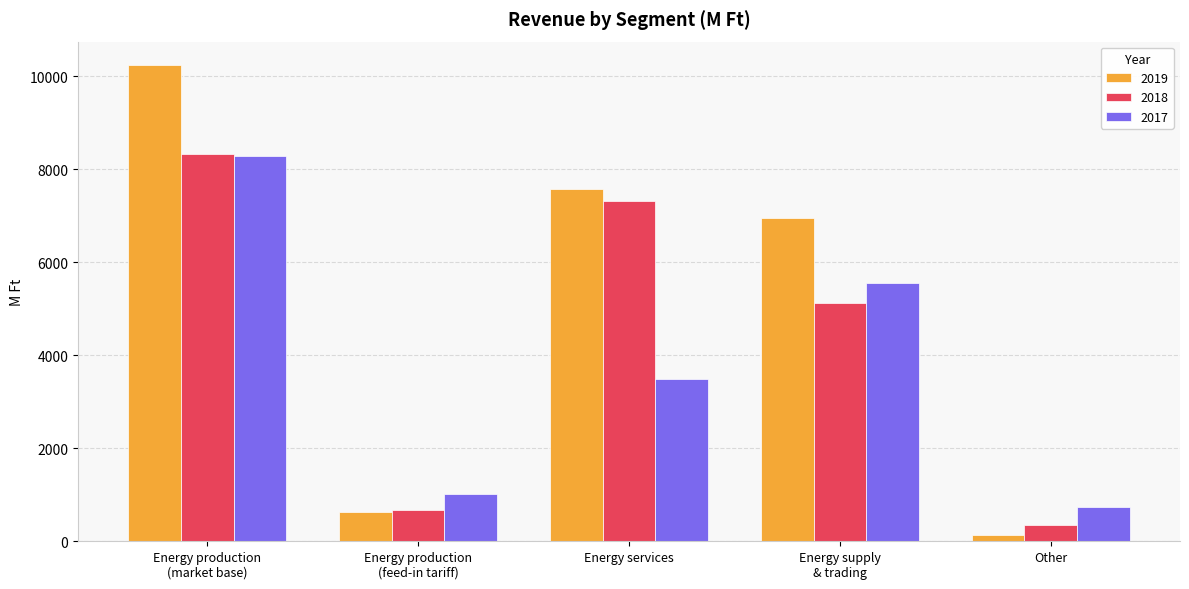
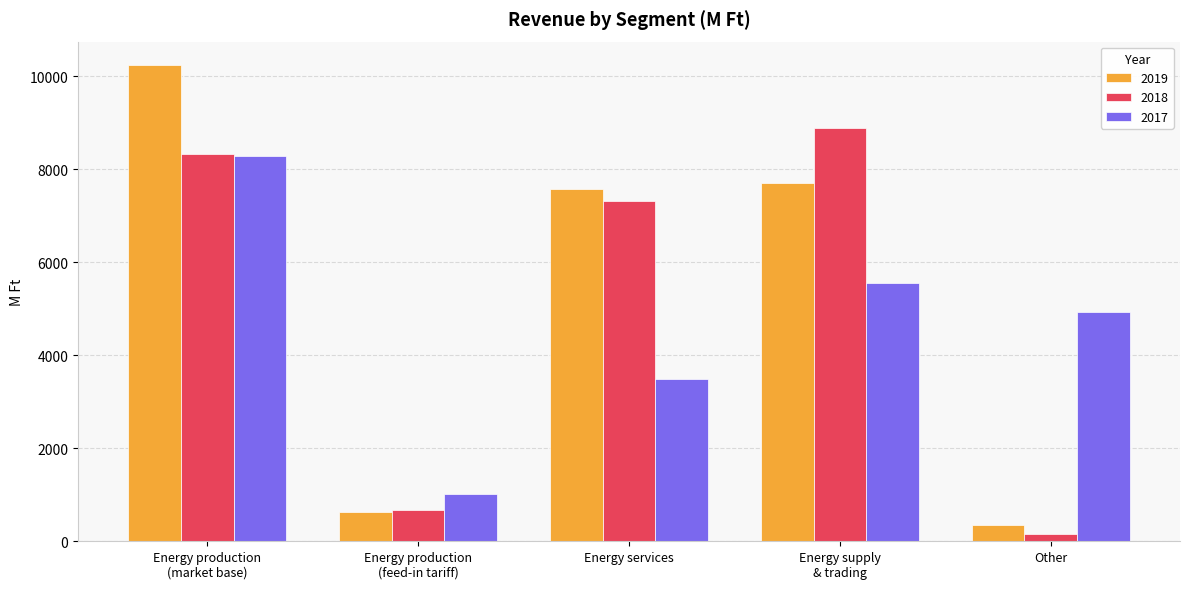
2019, Energy supply & trading: 6900 -> 7700
2018, Energy supply & trading: 5100 -> 8900
2019, Other: 100 -> 300
2018, Other: 300 -> 100
2017, Other: 700 -> 4900
